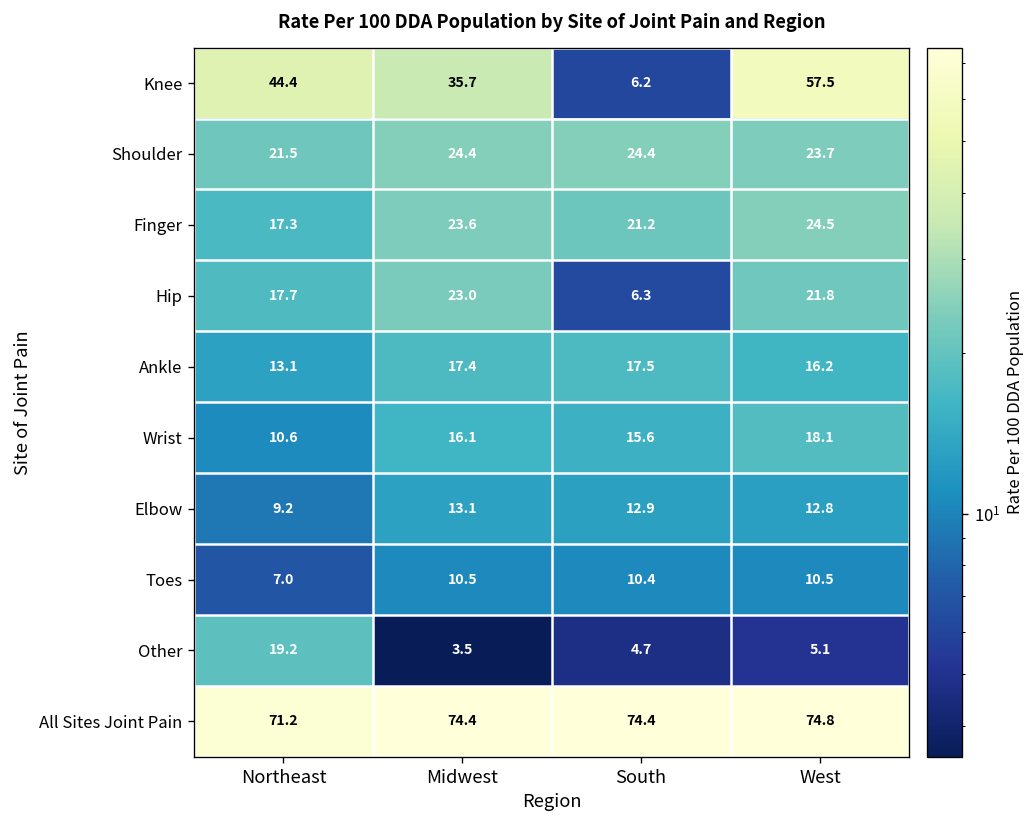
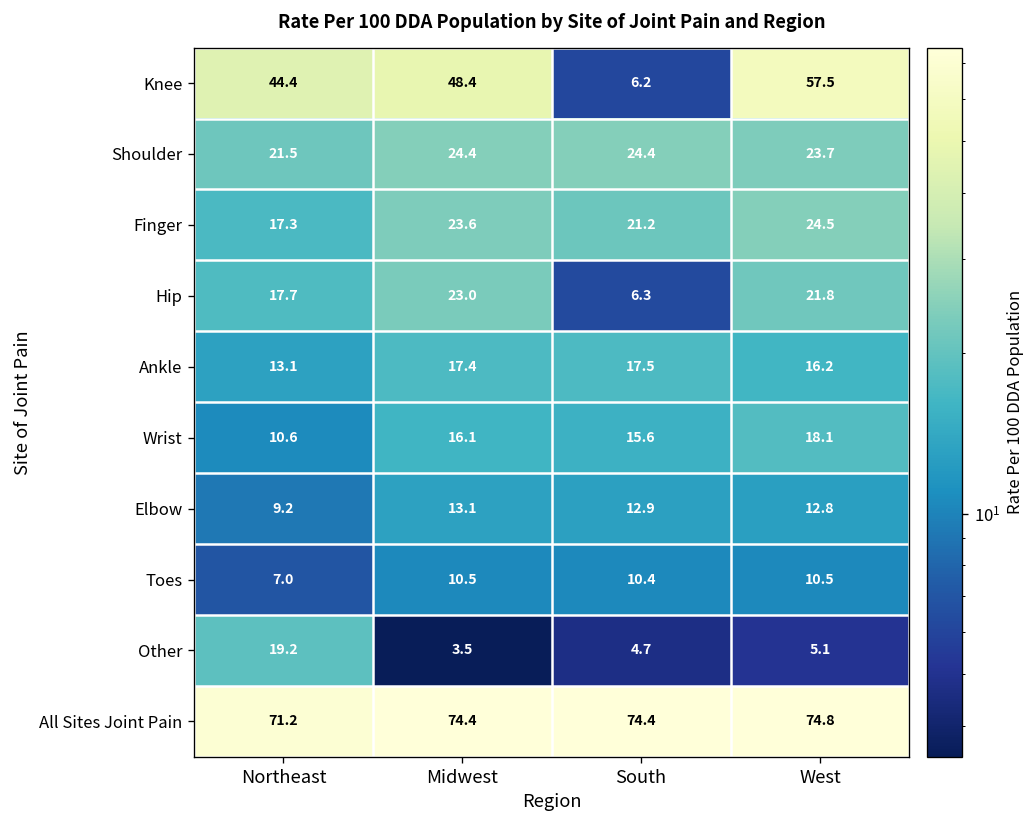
Knee, Midwest: 35.7 -> 48.4
